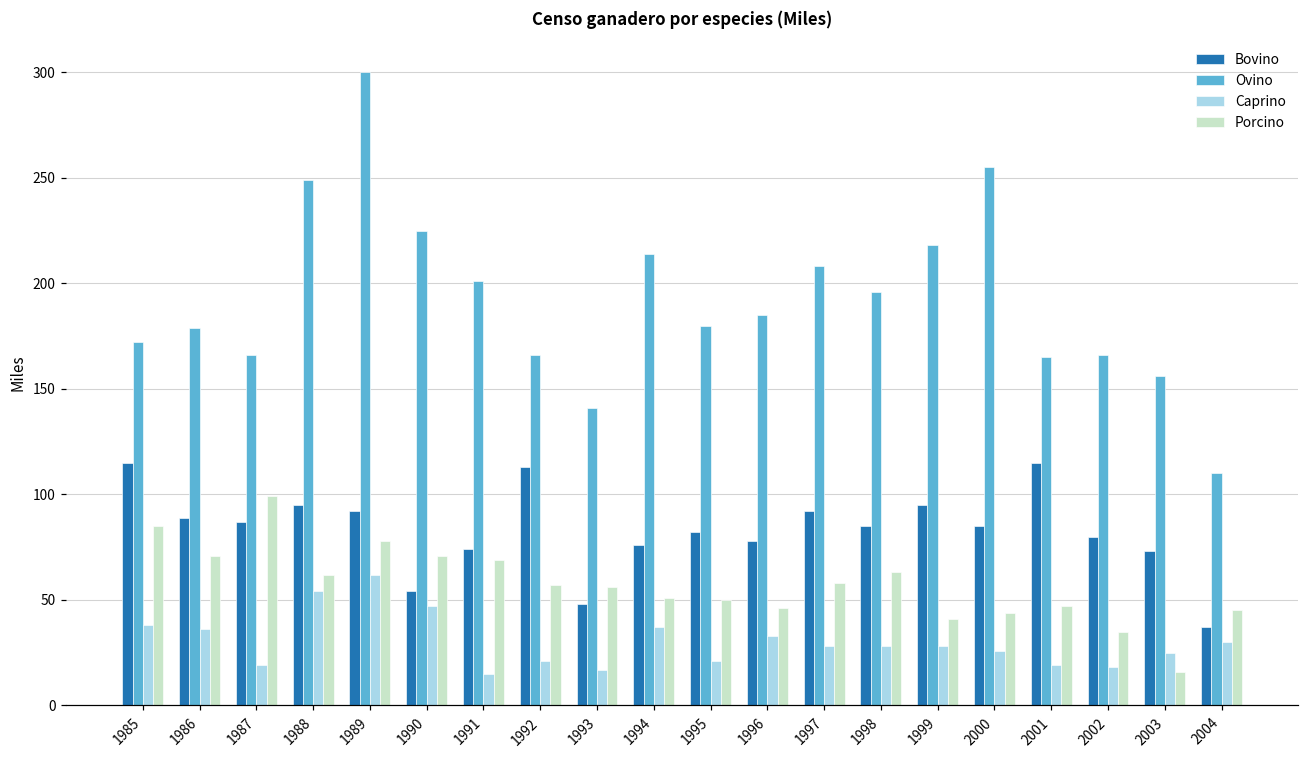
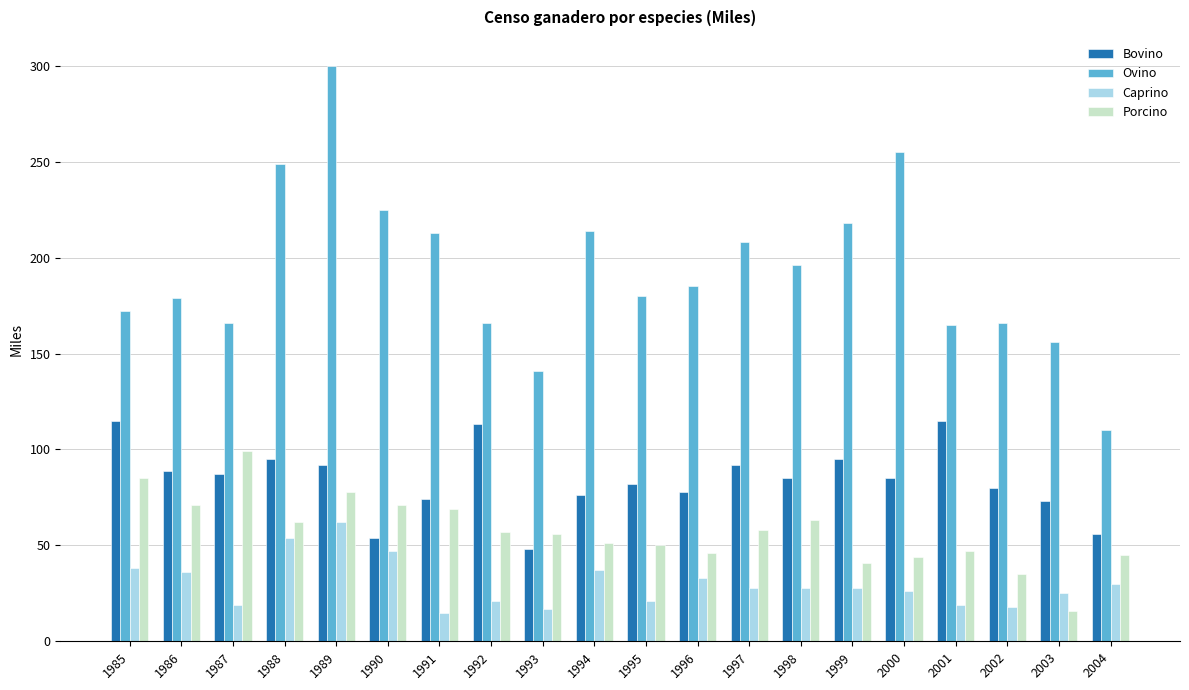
Ovino, 1991: 201 -> 213
Bovino, 2004: 37 -> 56
